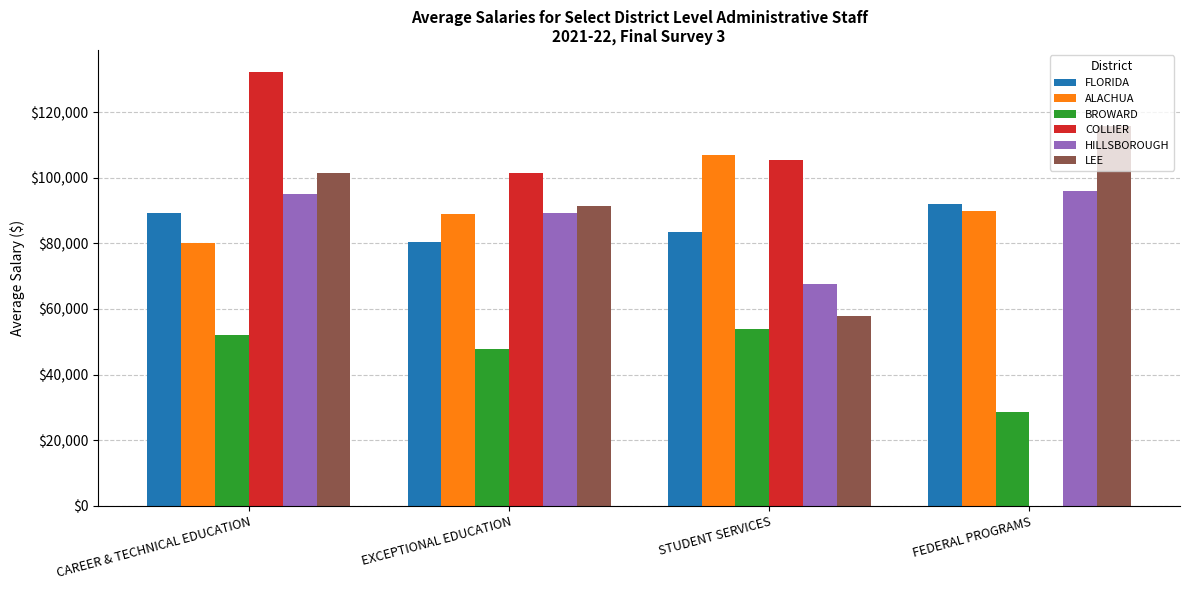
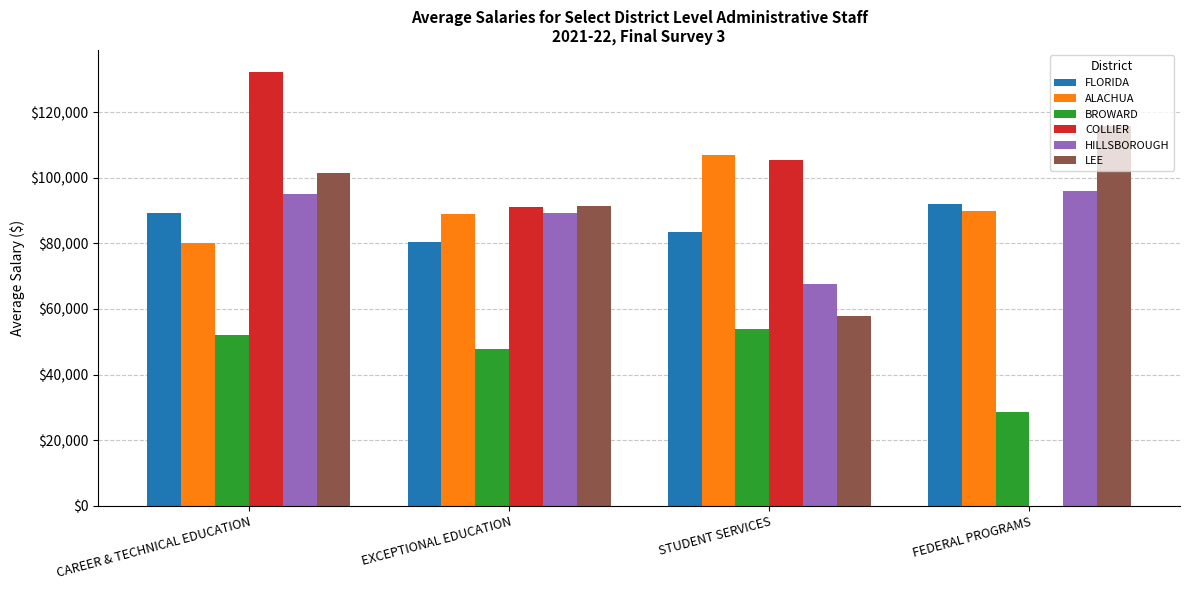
COLLIER, EXCEPTIONAL EDUCATION: $102,000 -> $91,000
